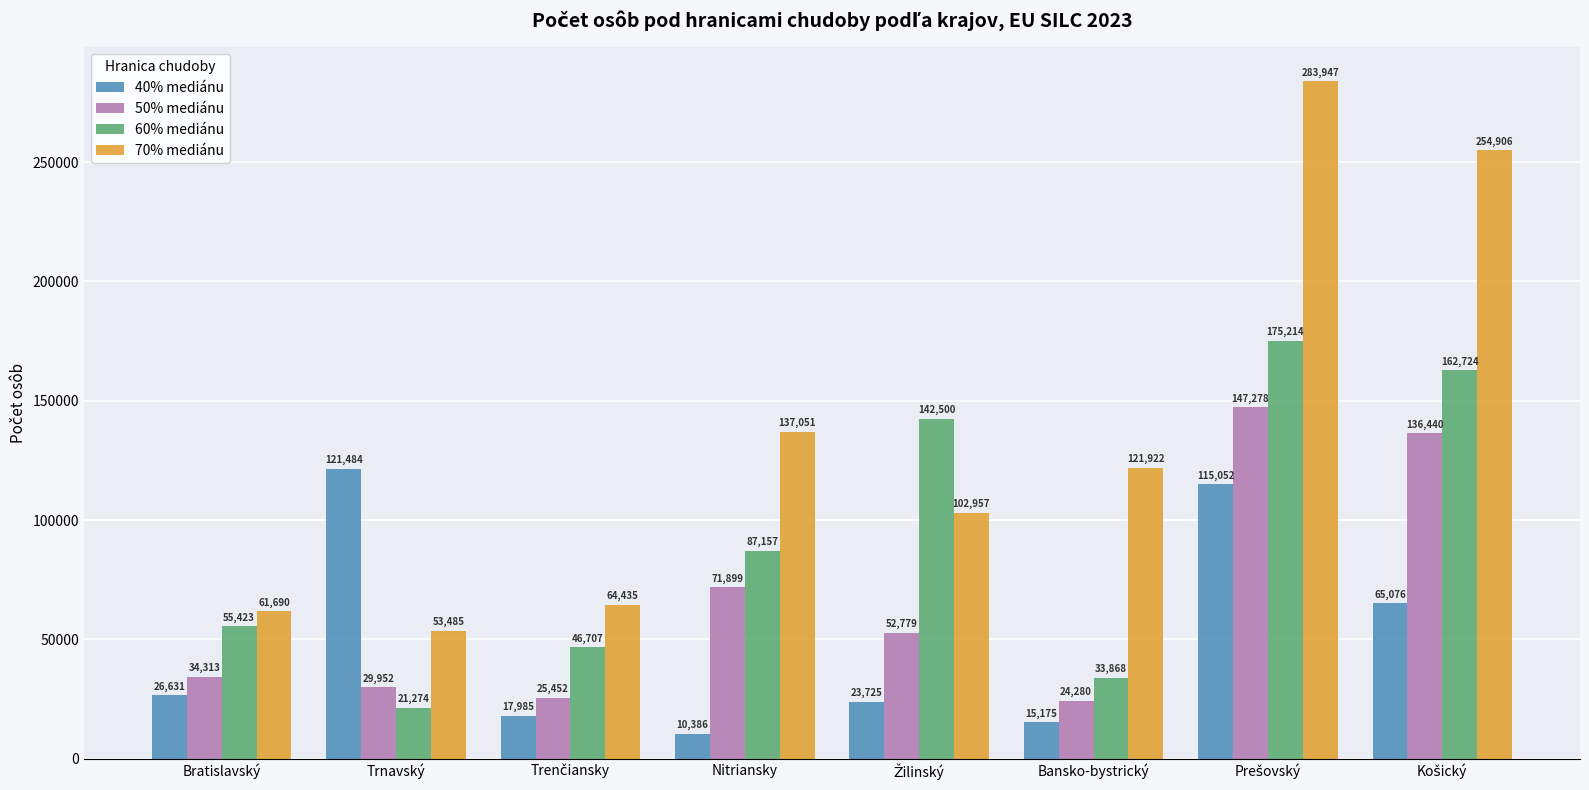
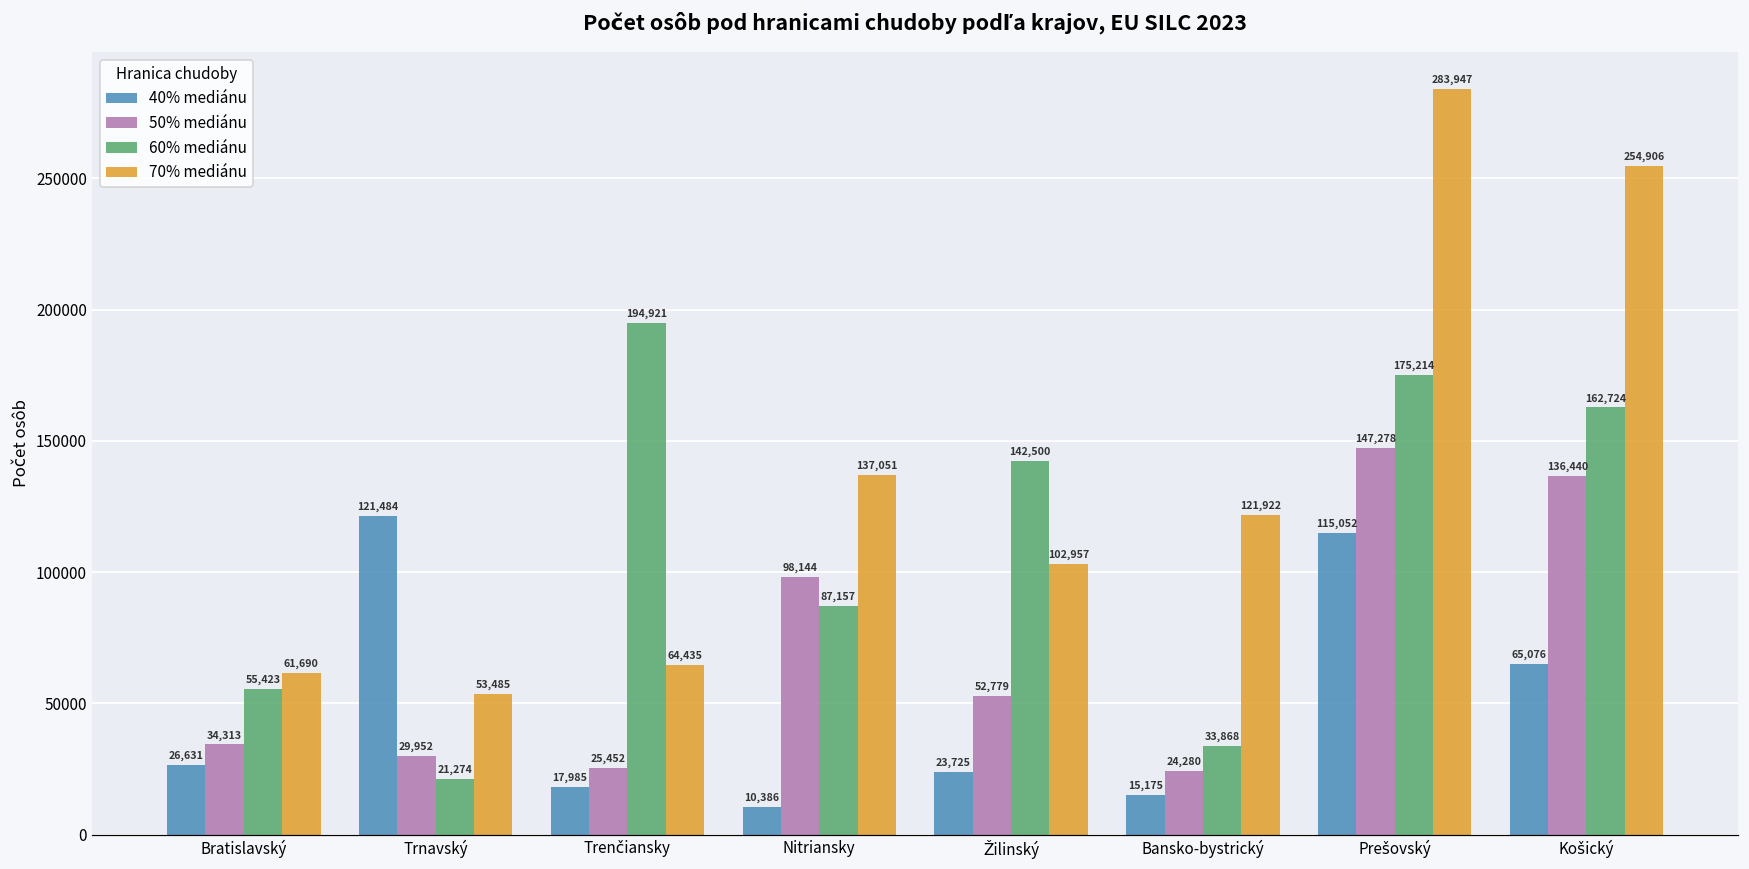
60% mediánu, Trenčiansky: 46,707 -> 194,921
50% mediánu, Nitriansky: 71,899 -> 98,144
